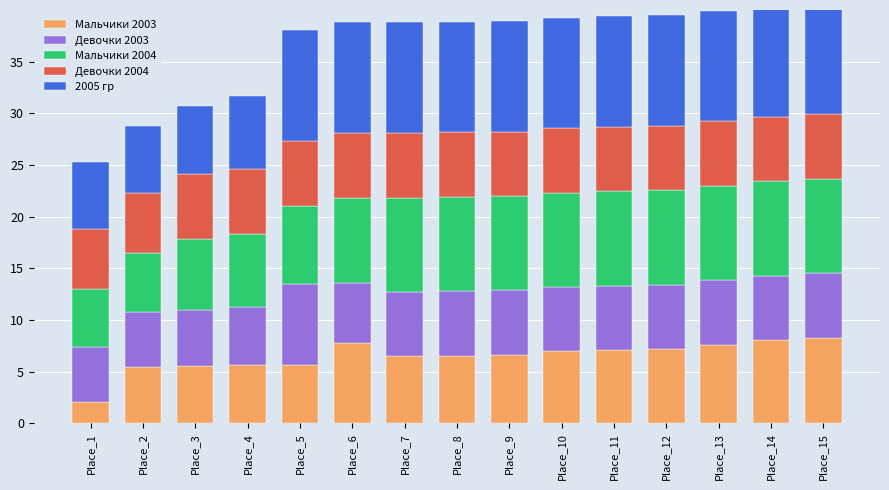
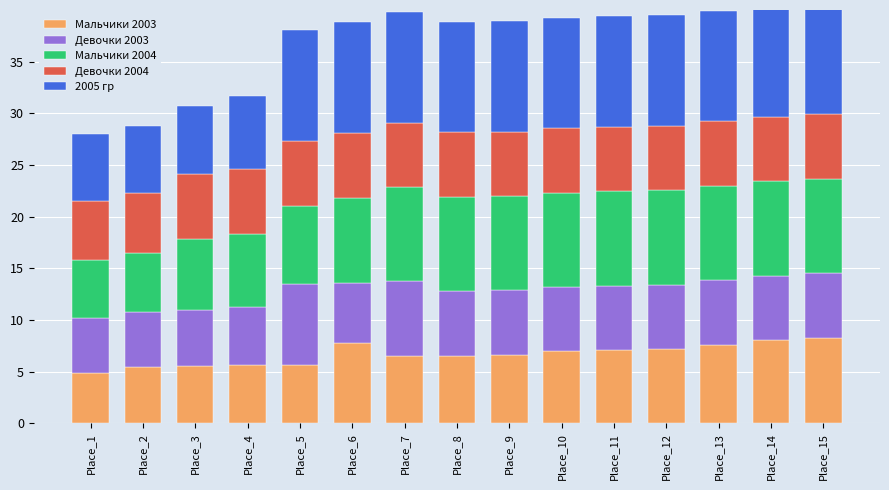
Мальчики 2003, Place_1: 2.1 -> 4.8
Девочки 2003, Place_7: 6.2 -> 7.3
